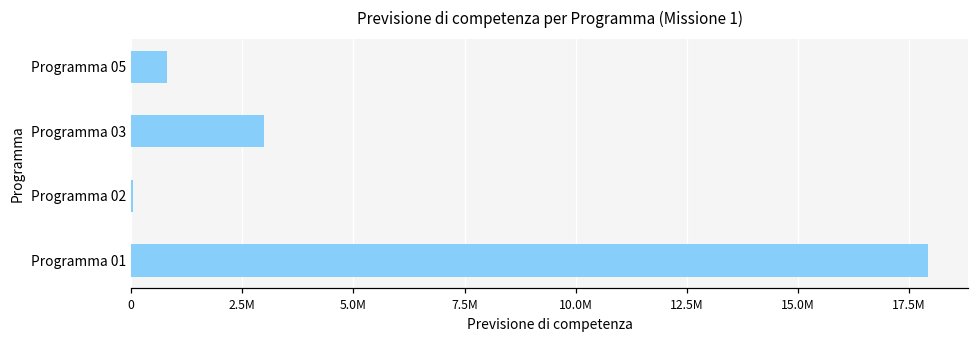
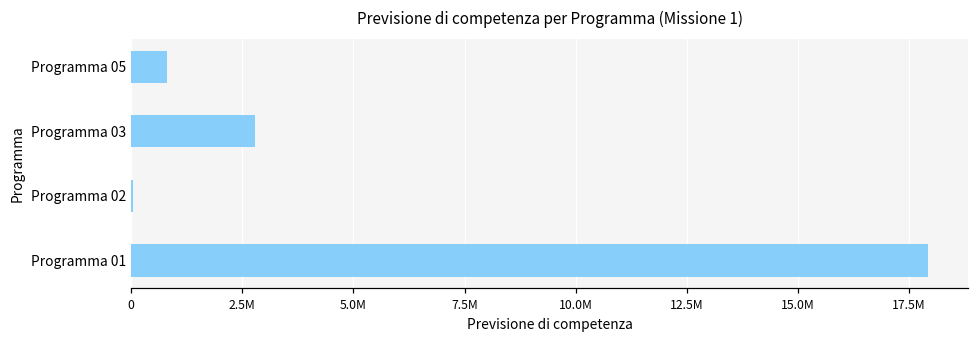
Programma 03: 3000000 -> 2800000
